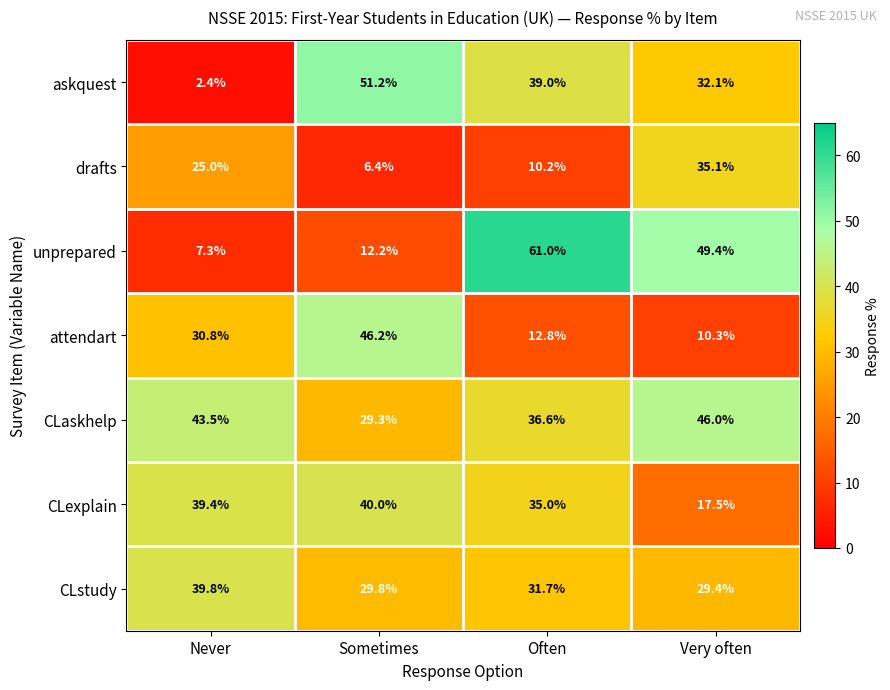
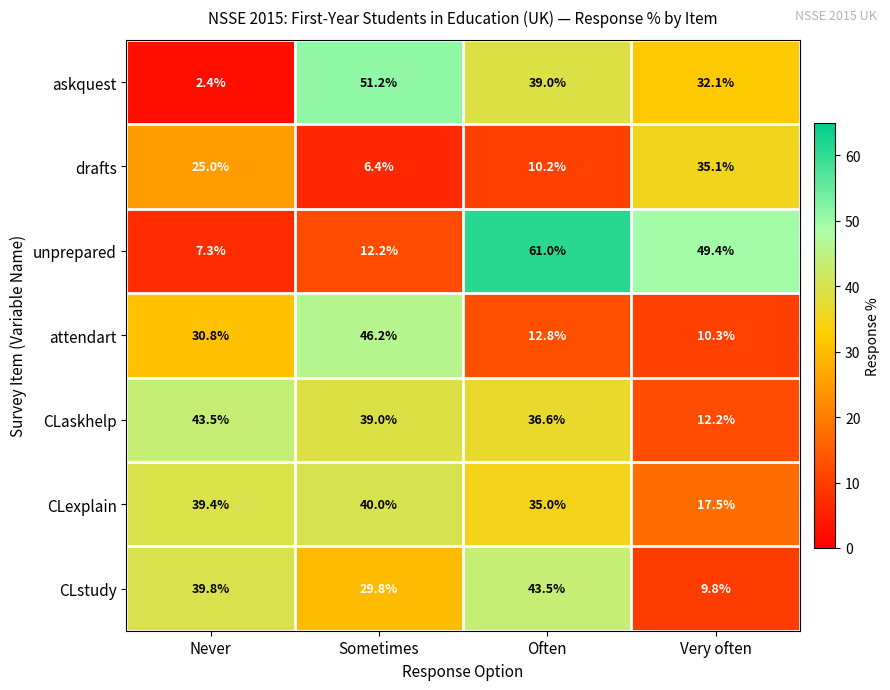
CLaskhelp, Sometimes: 29.3% -> 39.0%
CLaskhelp, Very often: 46.0% -> 12.2%
CLstudy, Often: 31.7% -> 43.5%
CLstudy, Very often: 29.4% -> 9.8%
